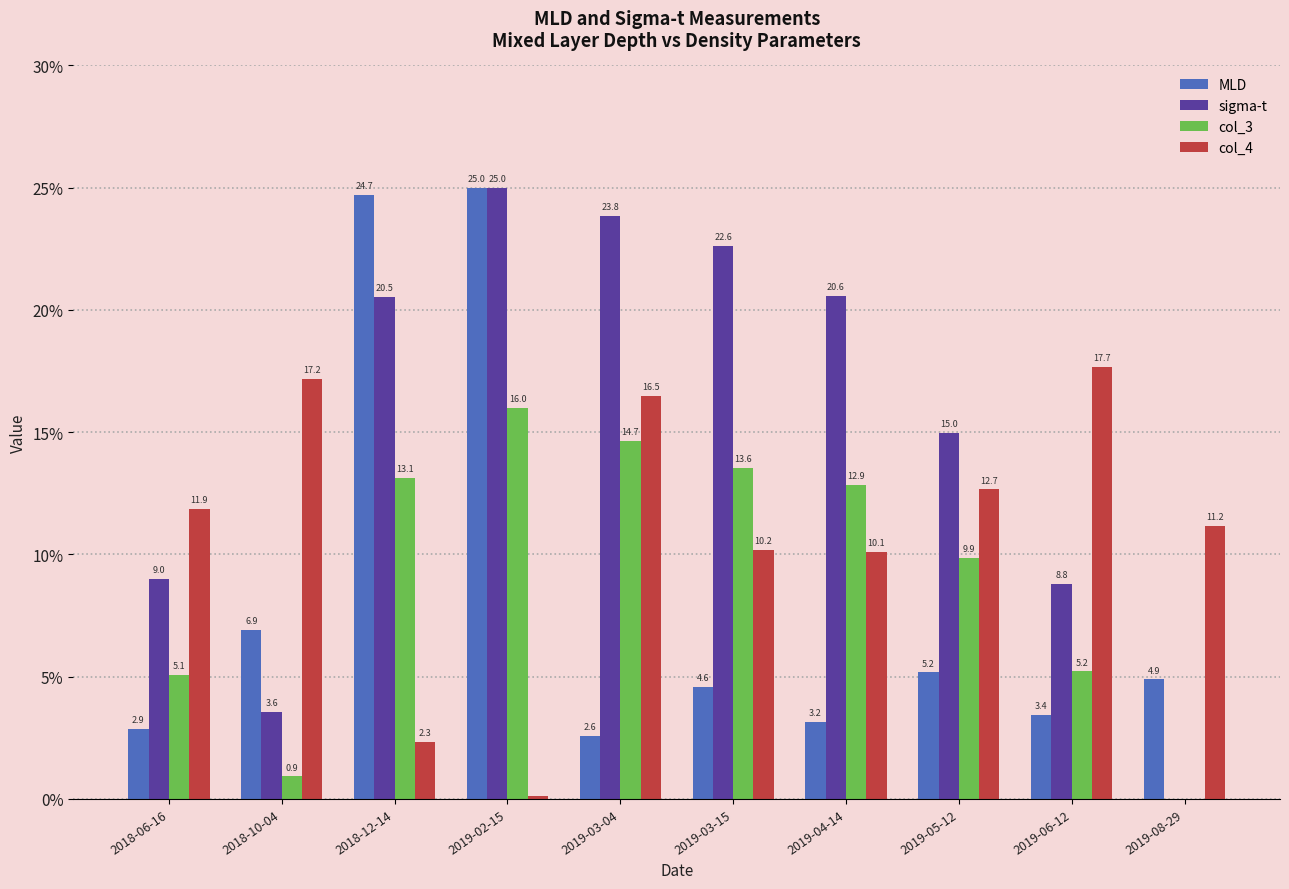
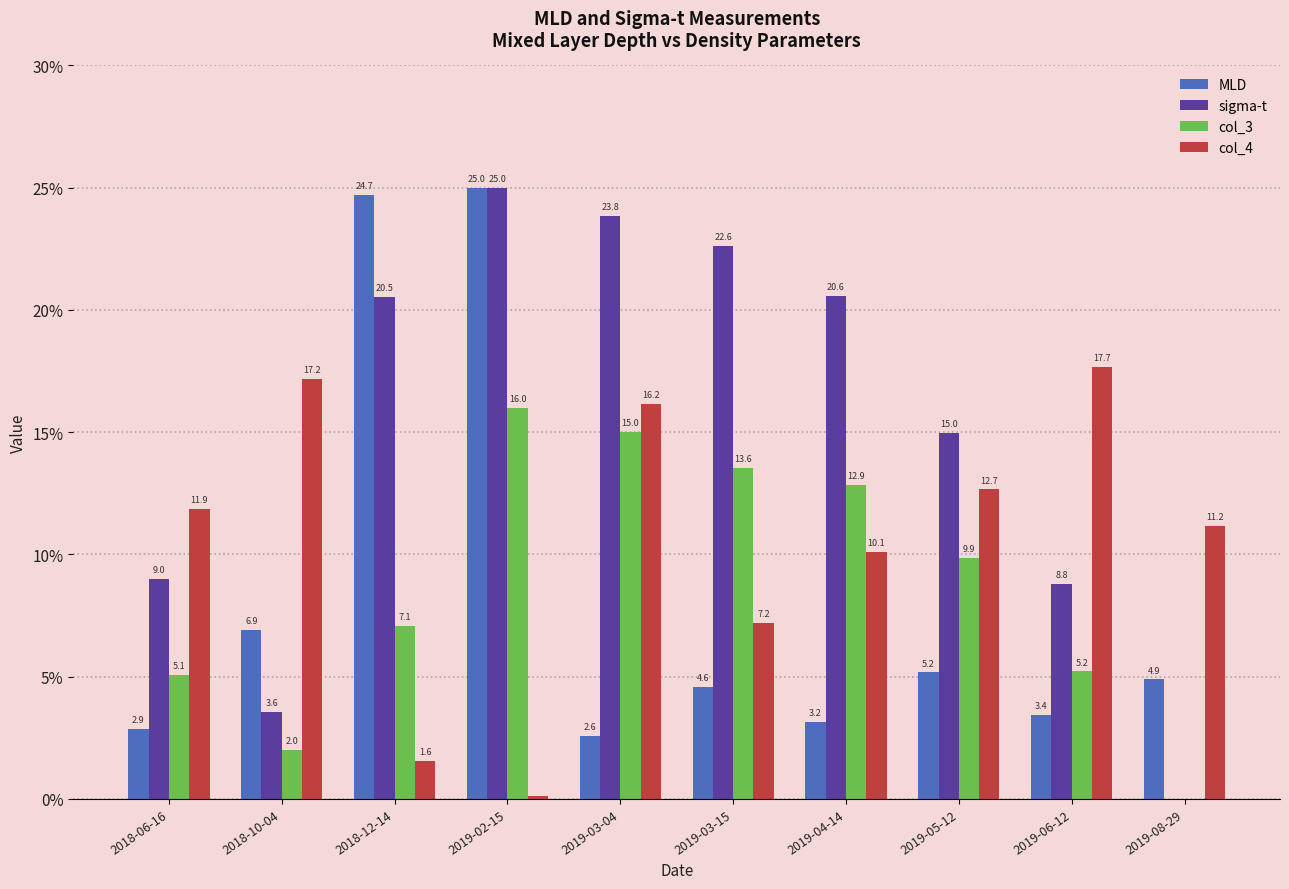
col_3, 2018-10-04: 0.9 -> 2.0
col_3, 2018-12-14: 13.1 -> 7.1
col_4, 2018-12-14: 2.3 -> 1.6
col_3, 2019-03-04: 14.7 -> 15.0
col_4, 2019-03-04: 16.5 -> 16.2
col_4, 2019-03-15: 10.2 -> 7.2
